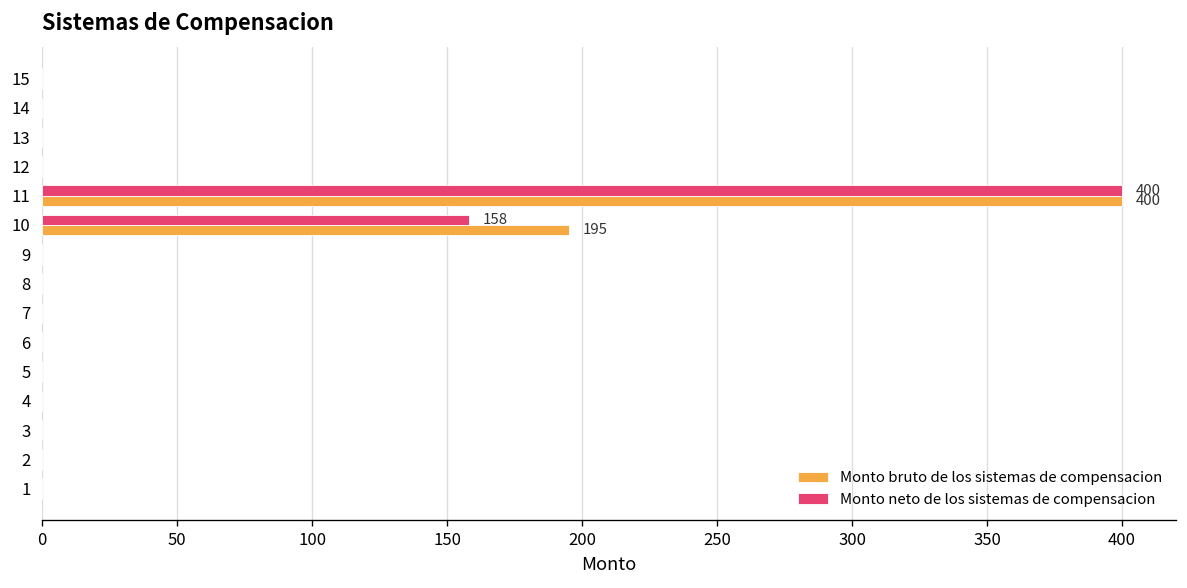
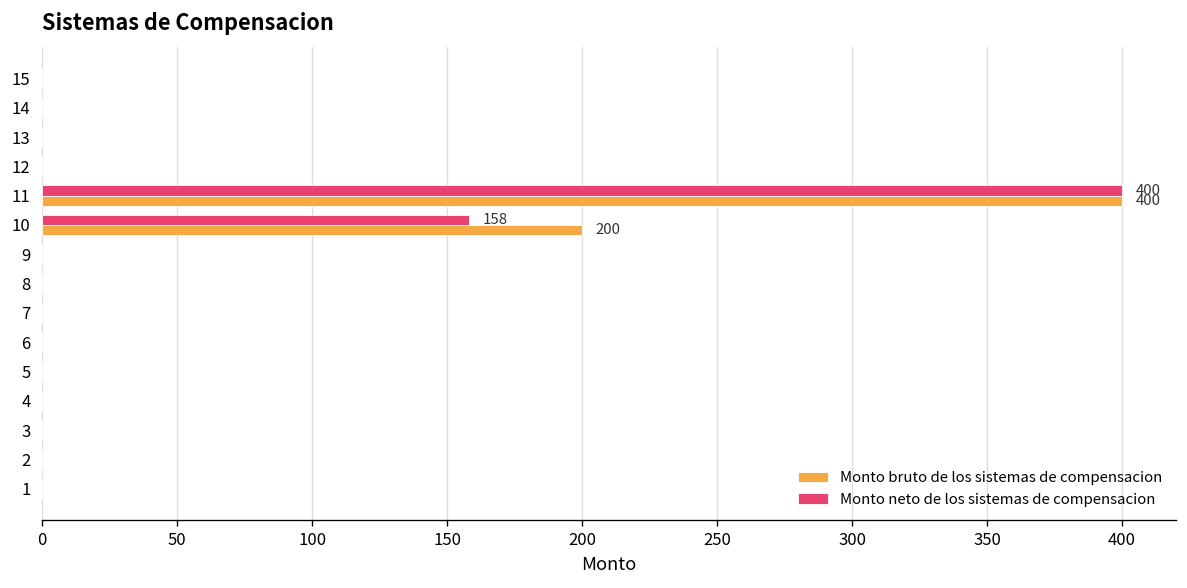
Monto bruto de los sistemas de compensacion, 10: 195 -> 200
